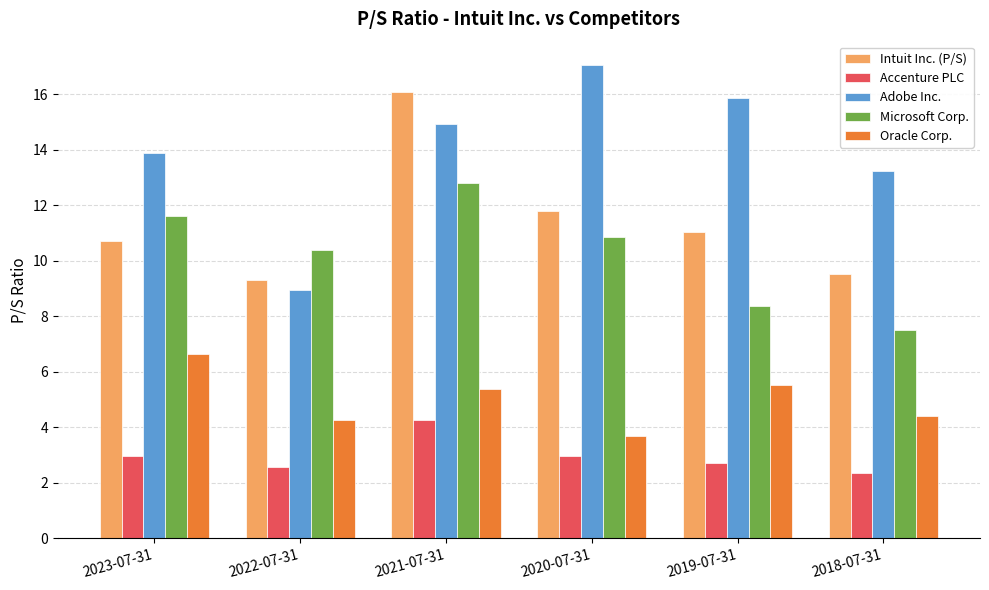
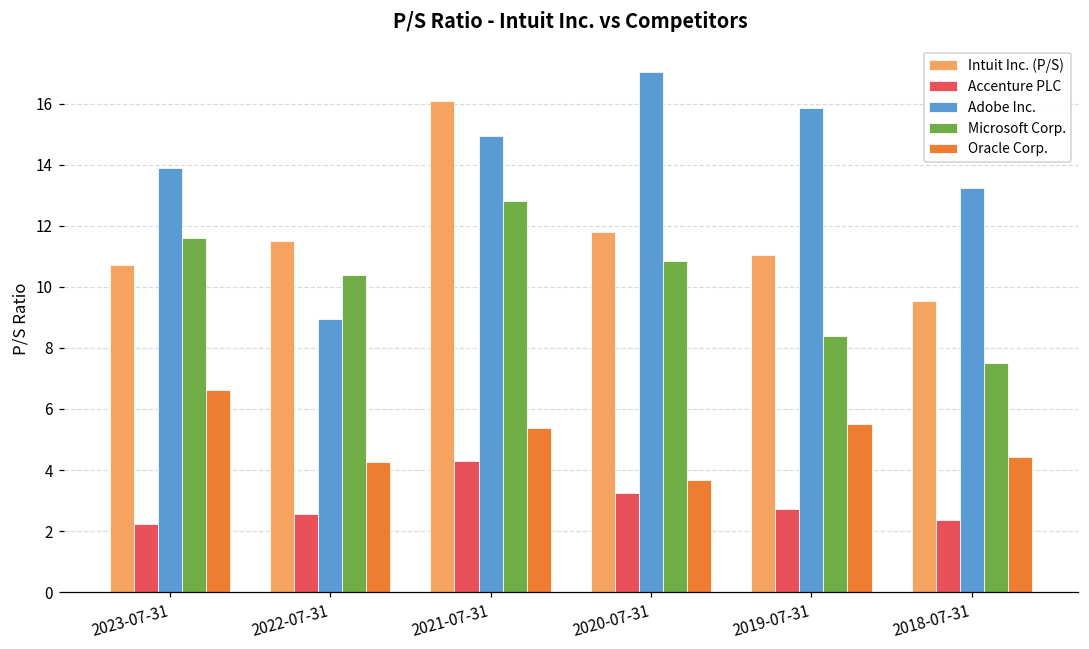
Accenture PLC, 2023-07-31: 3.0 -> 2.2
Intuit Inc. (P/S), 2022-07-31: 9.3 -> 11.5
Accenture PLC, 2020-07-31: 3.0 -> 3.3
